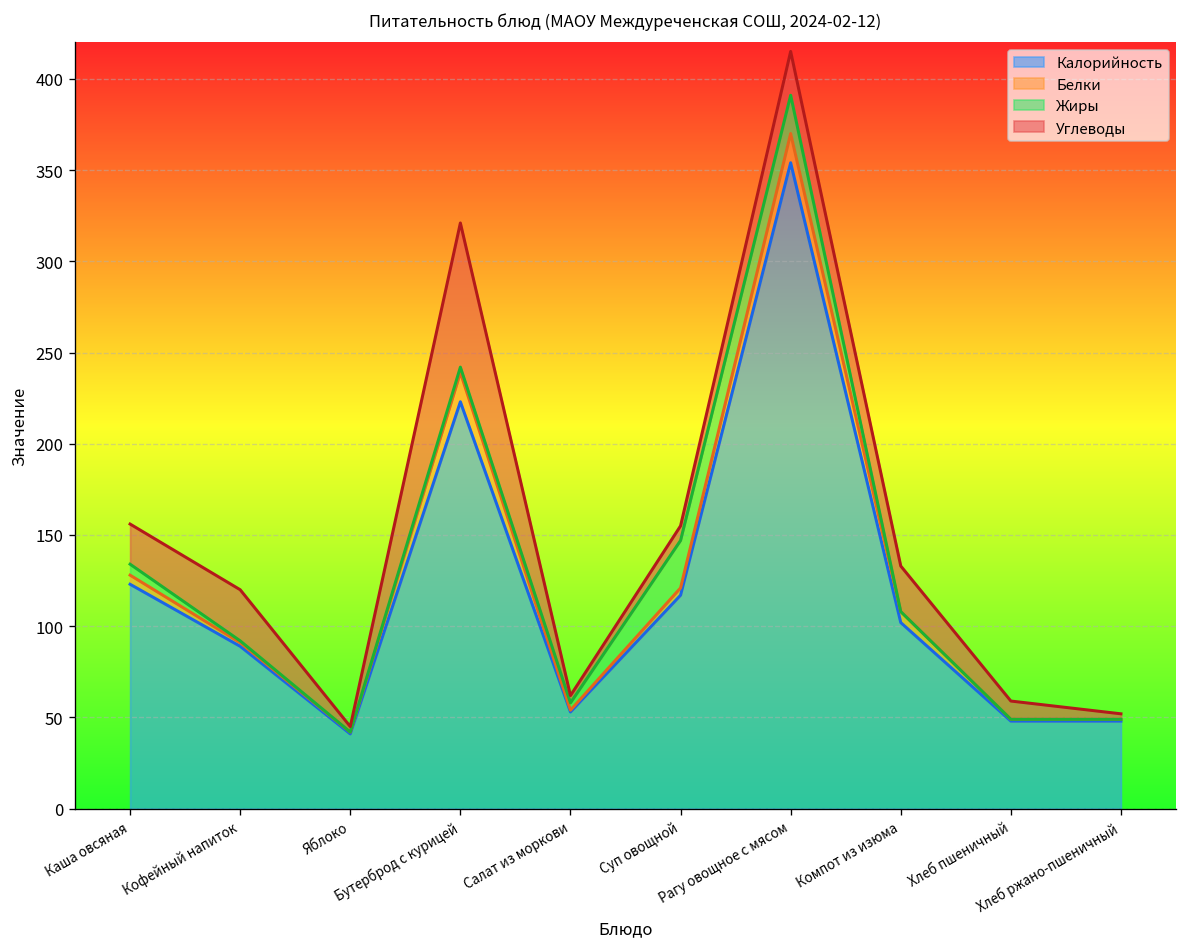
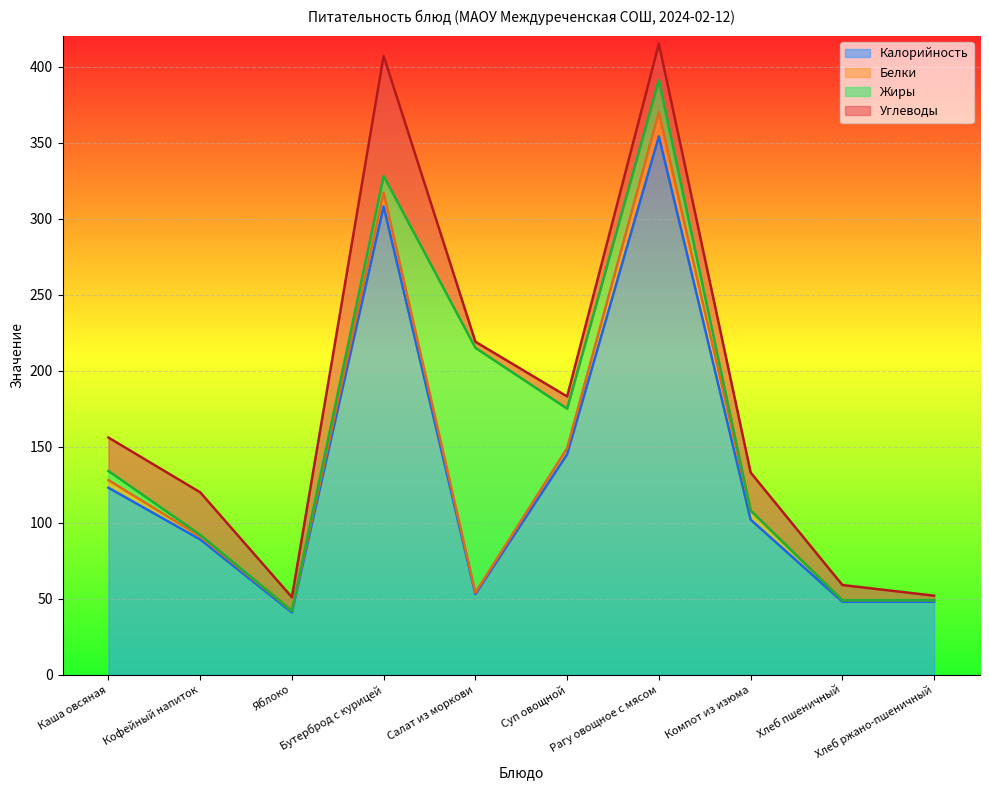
Углеводы, Яблоко: 3 -> 9
Калорийность, Бутерброд с курицей: 223 -> 308
Белки, Бутерброд с курицей: 16 -> 9
Жиры, Бутерброд с курицей: 3 -> 11
Жиры, Салат из моркови: 4 -> 161
Калорийность, Суп овощной: 117 -> 145
